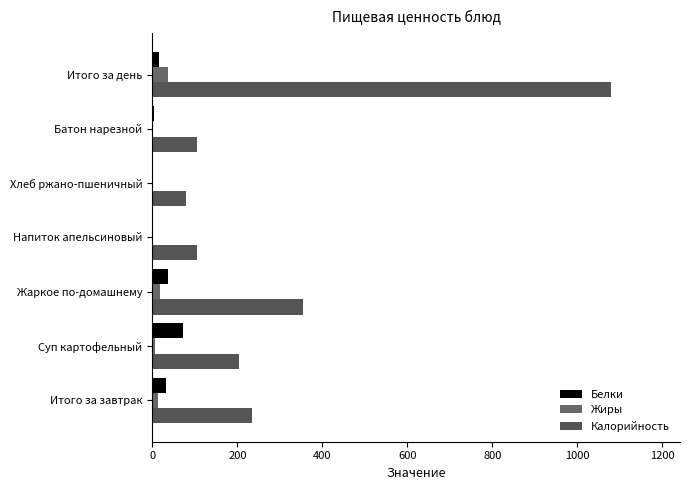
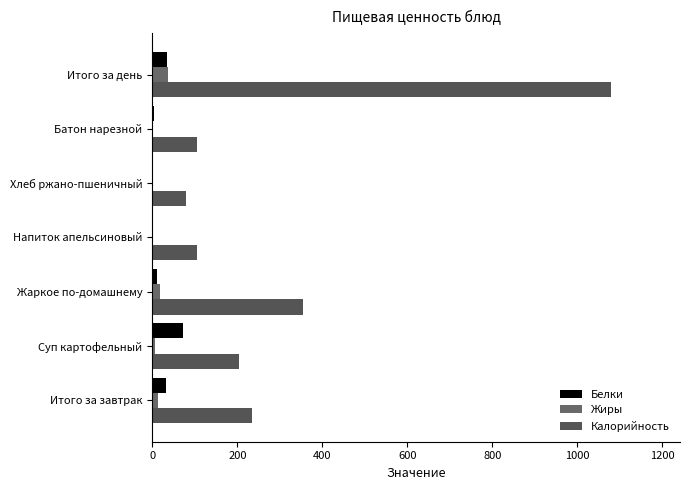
Белки, Итого за день: 20 -> 30
Белки, Жаркое по-домашнему: 40 -> 10
